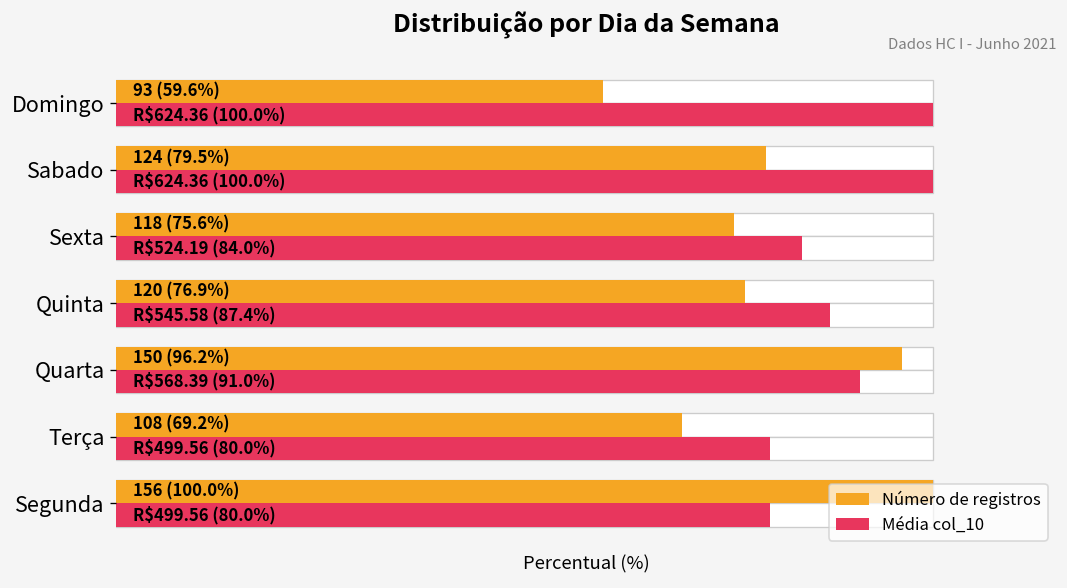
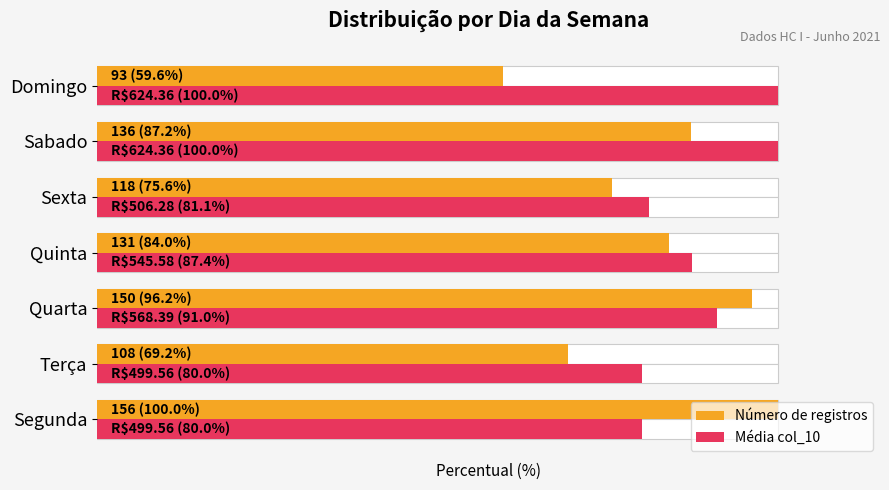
Número de registros, Sabado: 124 (79.5%) -> 136 (87.2%)
Média col_10, Sexta: $524.19 (84.0%) -> $506.28 (81.1%)
Número de registros, Quinta: 120 (76.9%) -> 131 (84.0%)
